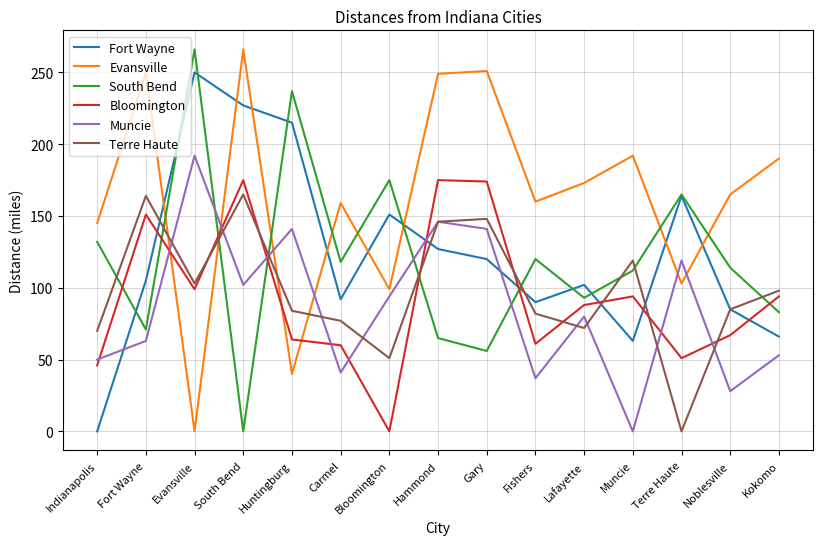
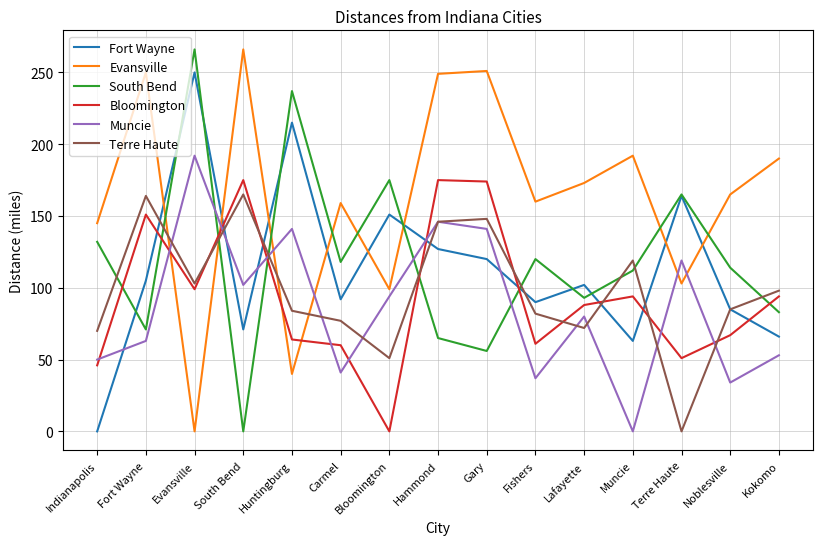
Fort Wayne, South Bend: 227 -> 71
Muncie, Noblesville: 28 -> 34
